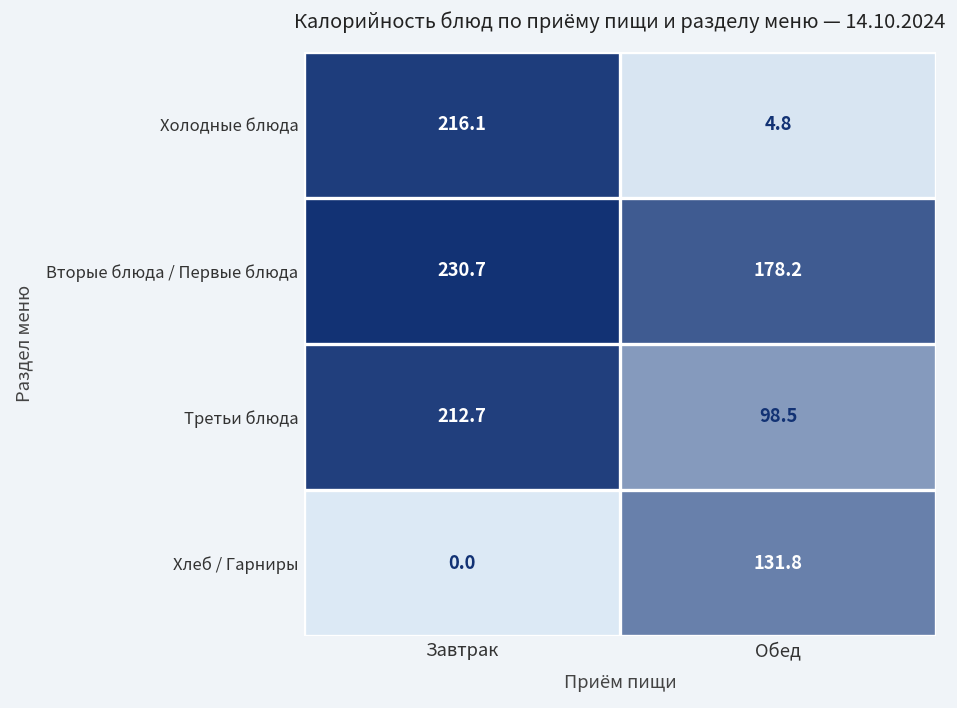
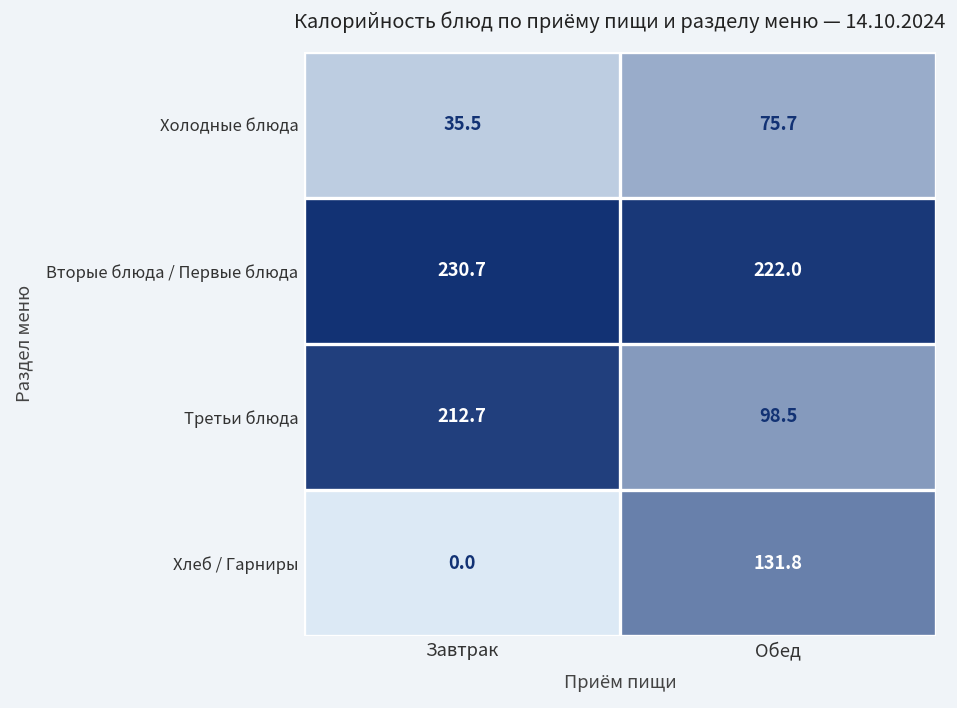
Холодные блюда, Завтрак: 216.1 -> 35.5
Холодные блюда, Обед: 4.8 -> 75.7
Вторые блюда / Первые блюда, Обед: 178.2 -> 222.0
